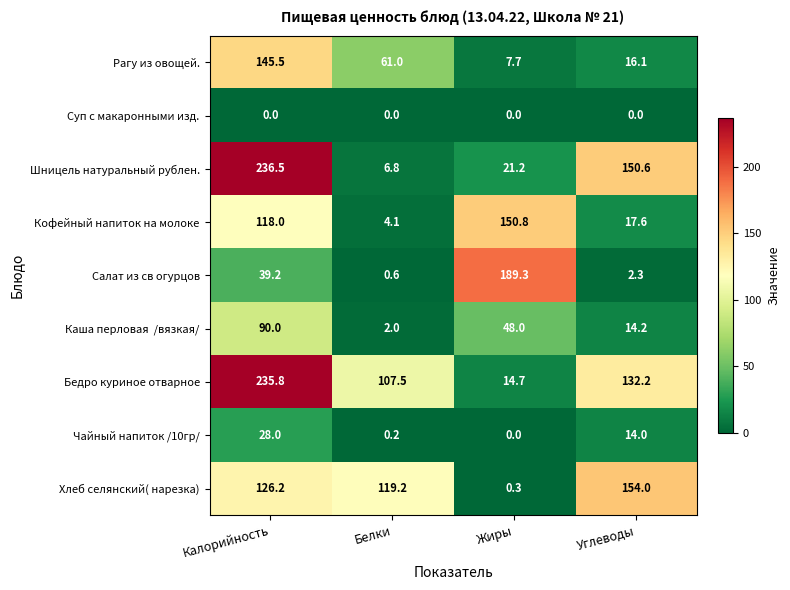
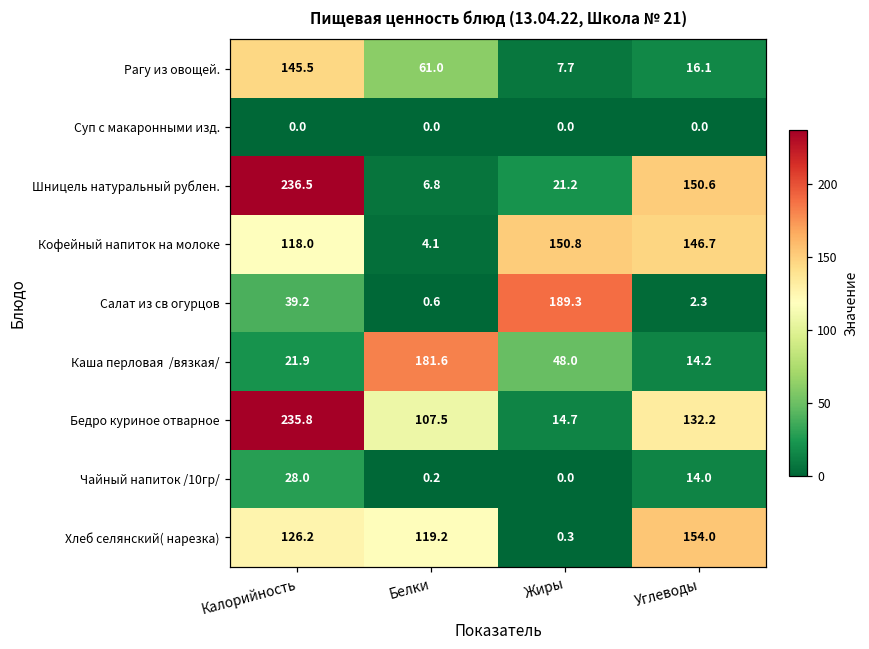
Кофейный напиток на молоке, Углеводы: 17.6 -> 146.7
Каша перловая /вязкая/, Калорийность: 90.0 -> 21.9
Каша перловая /вязкая/, Белки: 2.0 -> 181.6
